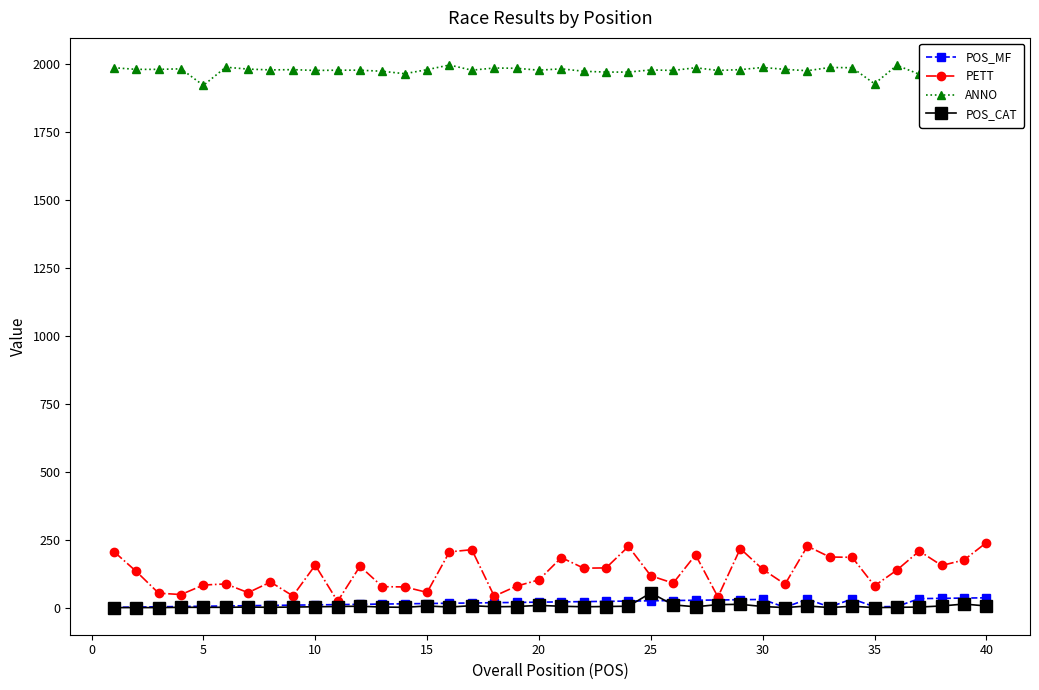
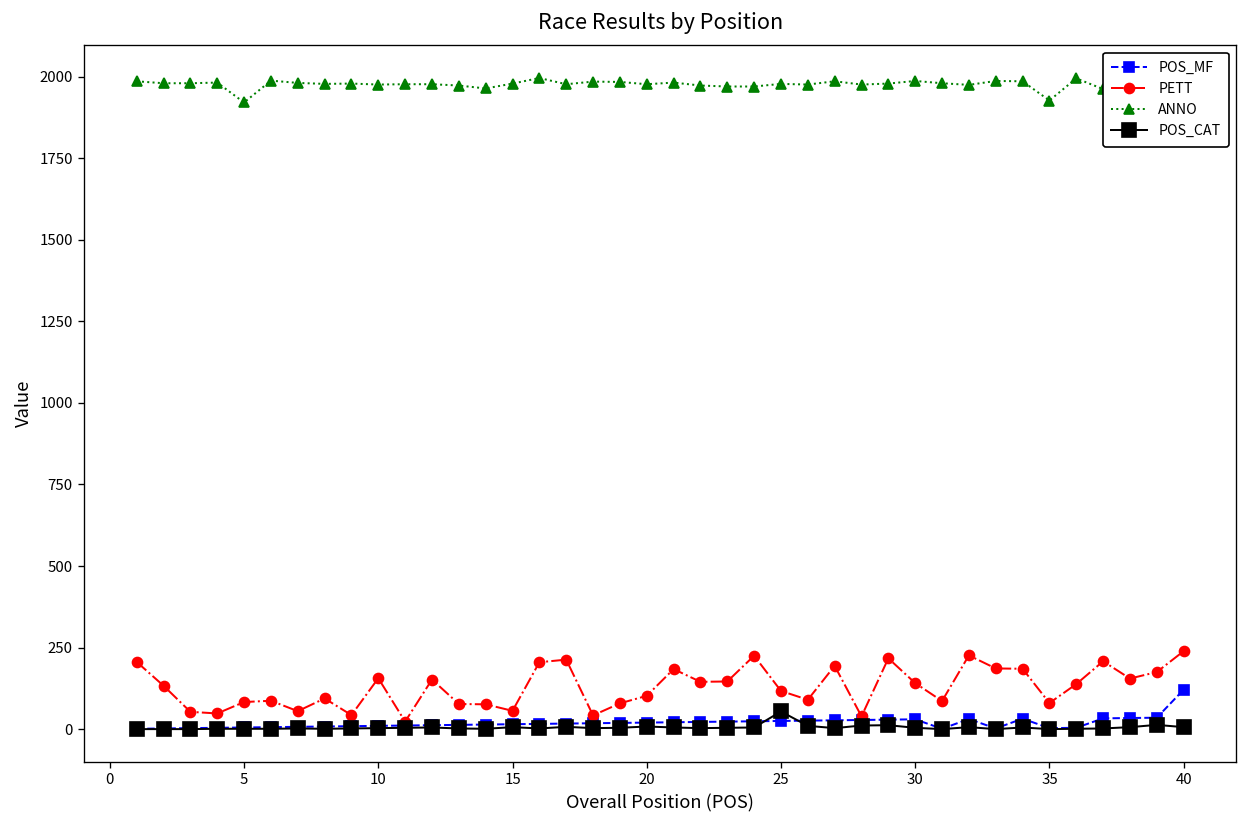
POS_MF, 40: 40 -> 120
